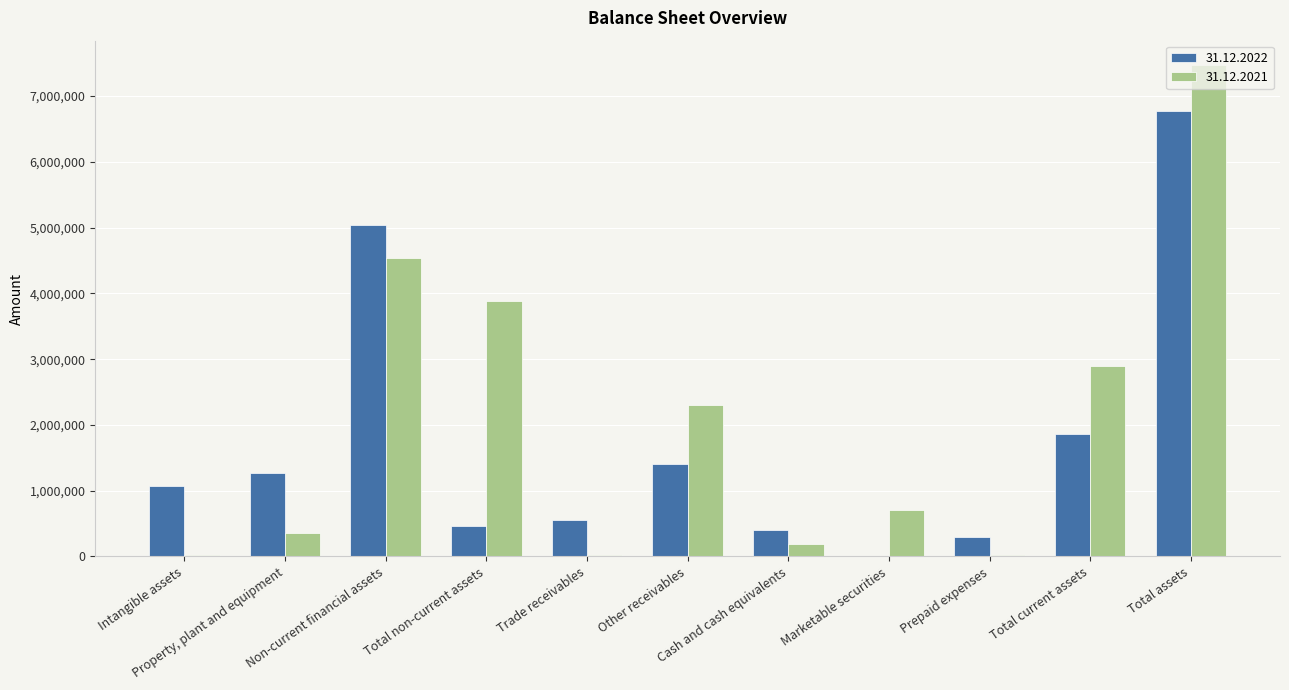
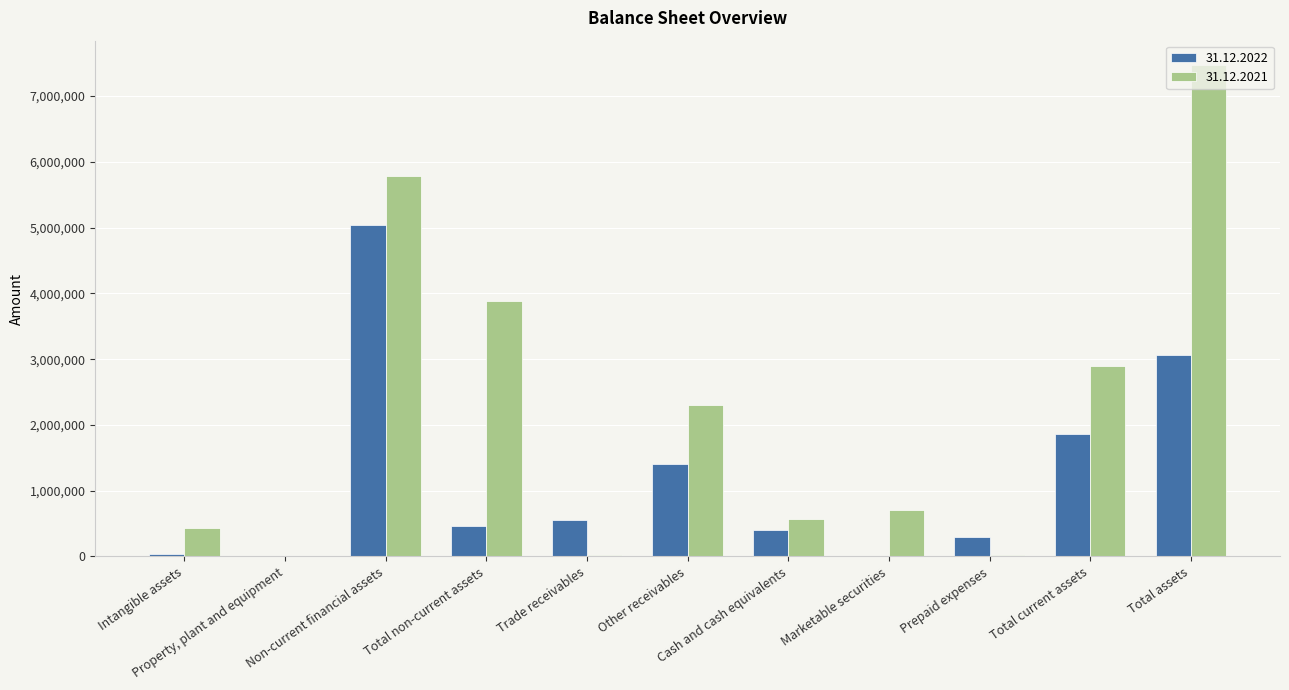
31.12.2022, Intangible assets: 1,100,000 -> 0
31.12.2021, Intangible assets: 0 -> 400,000
31.12.2022, Property, plant and equipment: 1,300,000 -> 0
31.12.2021, Property, plant and equipment: 400,000 -> 0
31.12.2021, Non-current financial assets: 4,500,000 -> 5,800,000
31.12.2021, Cash and cash equivalents: 200,000 -> 600,000
31.12.2022, Total assets: 6,800,000 -> 3,100,000
